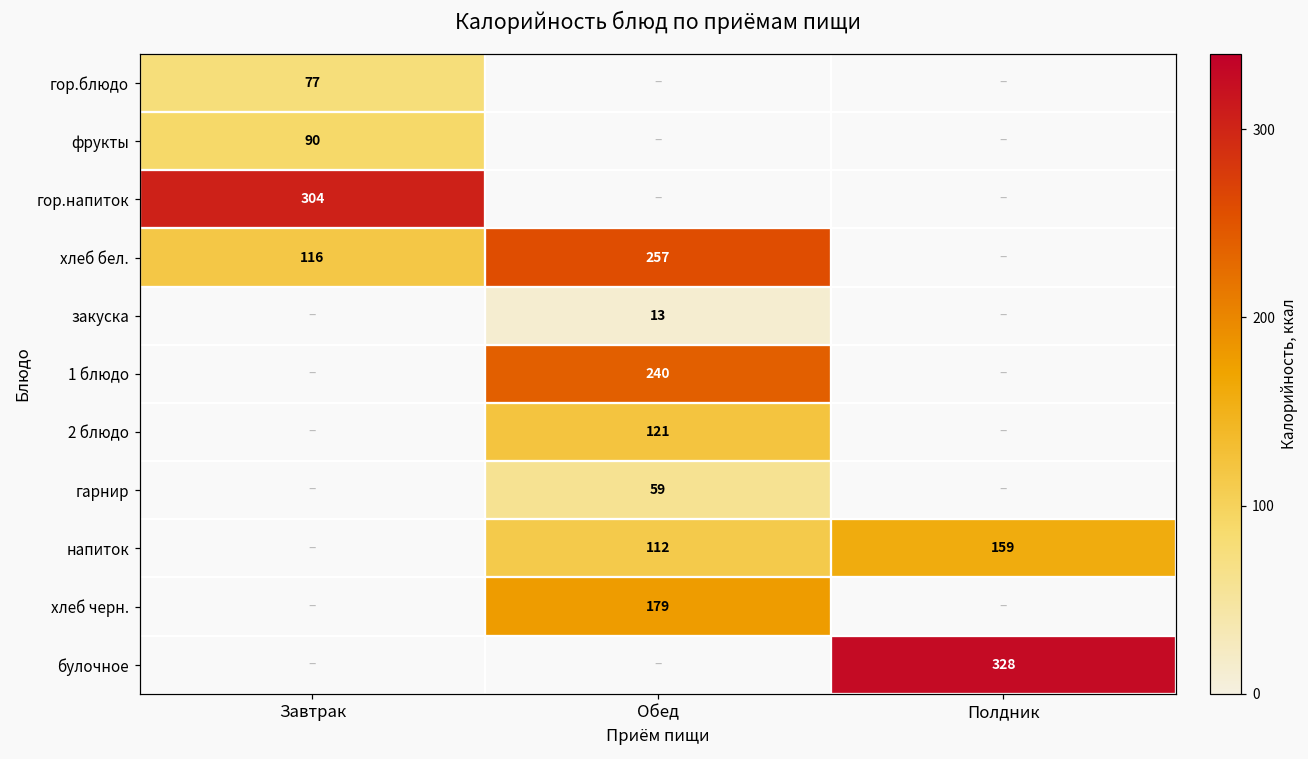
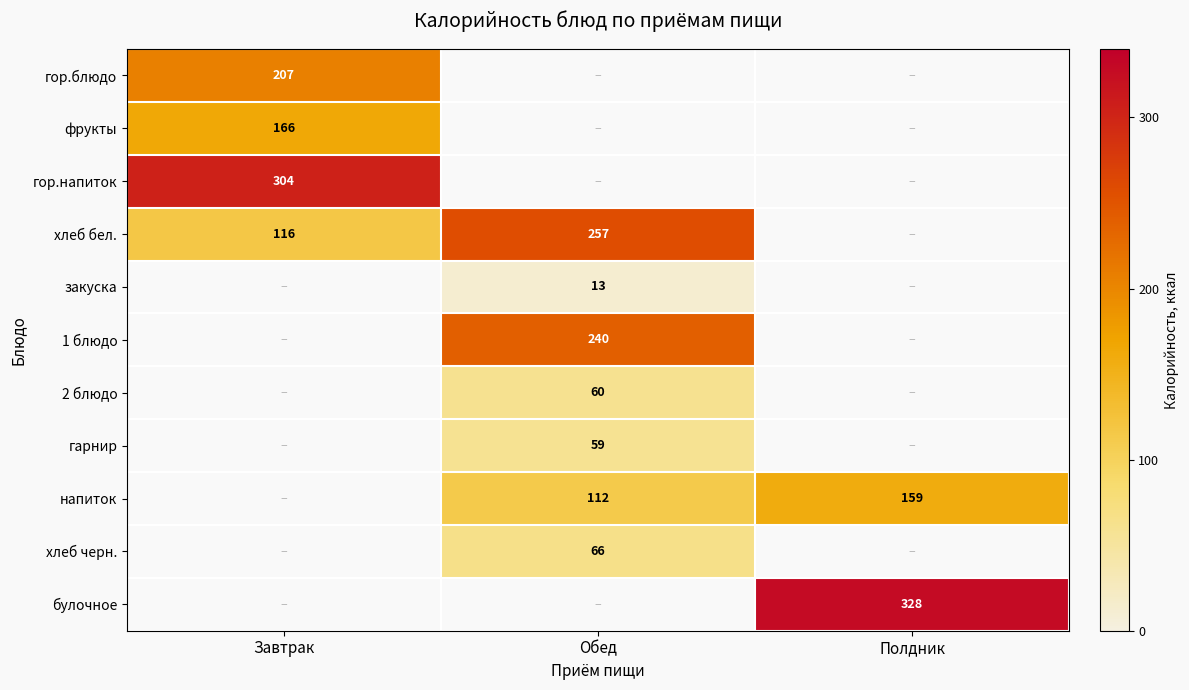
гор.блюдо, Завтрак: 77 -> 207
фрукты, Завтрак: 90 -> 166
2 блюдо, Обед: 121 -> 60
хлеб черн., Обед: 179 -> 66
